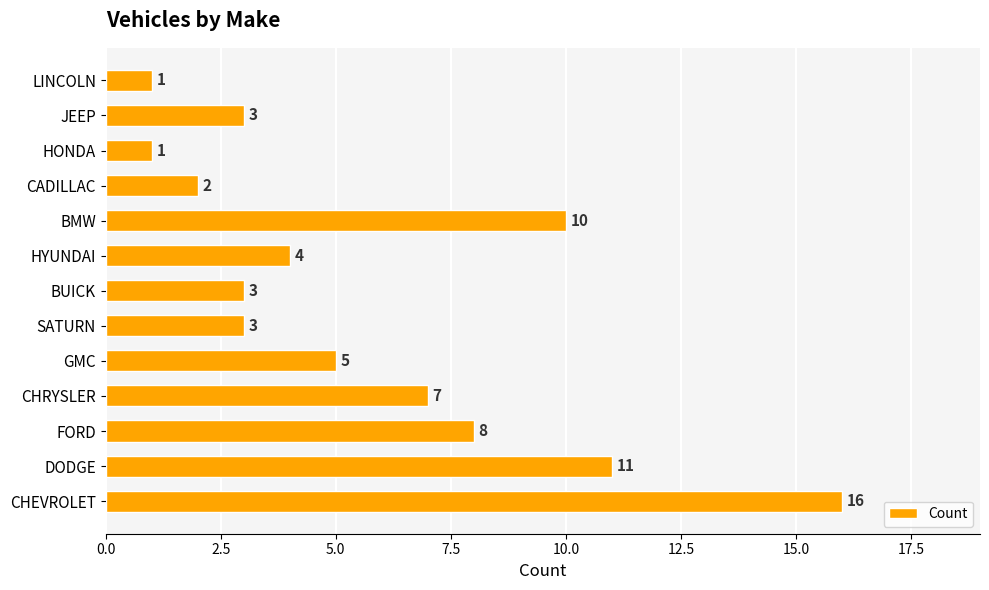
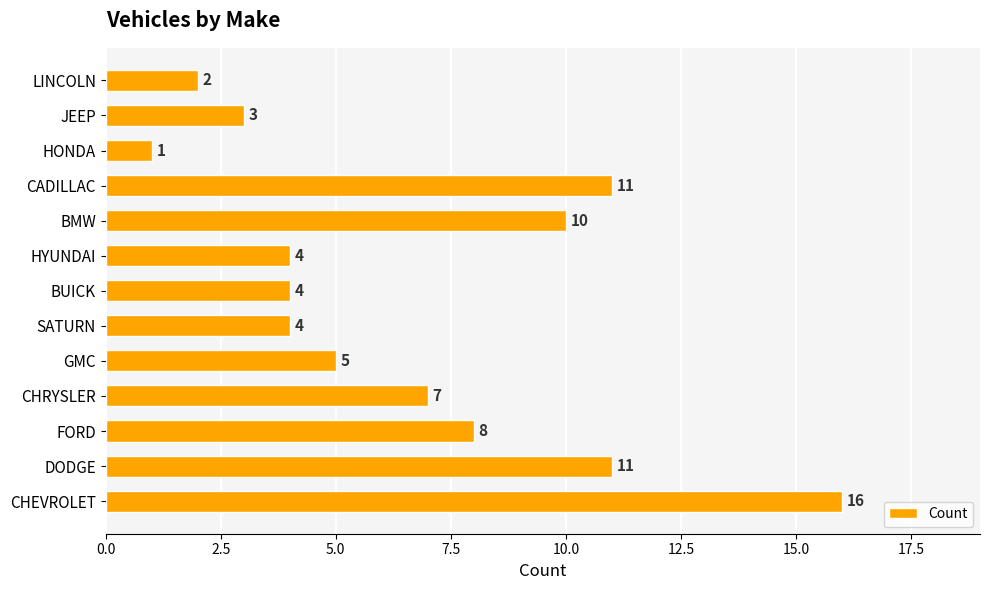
LINCOLN: 1 -> 2
CADILLAC: 2 -> 11
BUICK: 3 -> 4
SATURN: 3 -> 4
